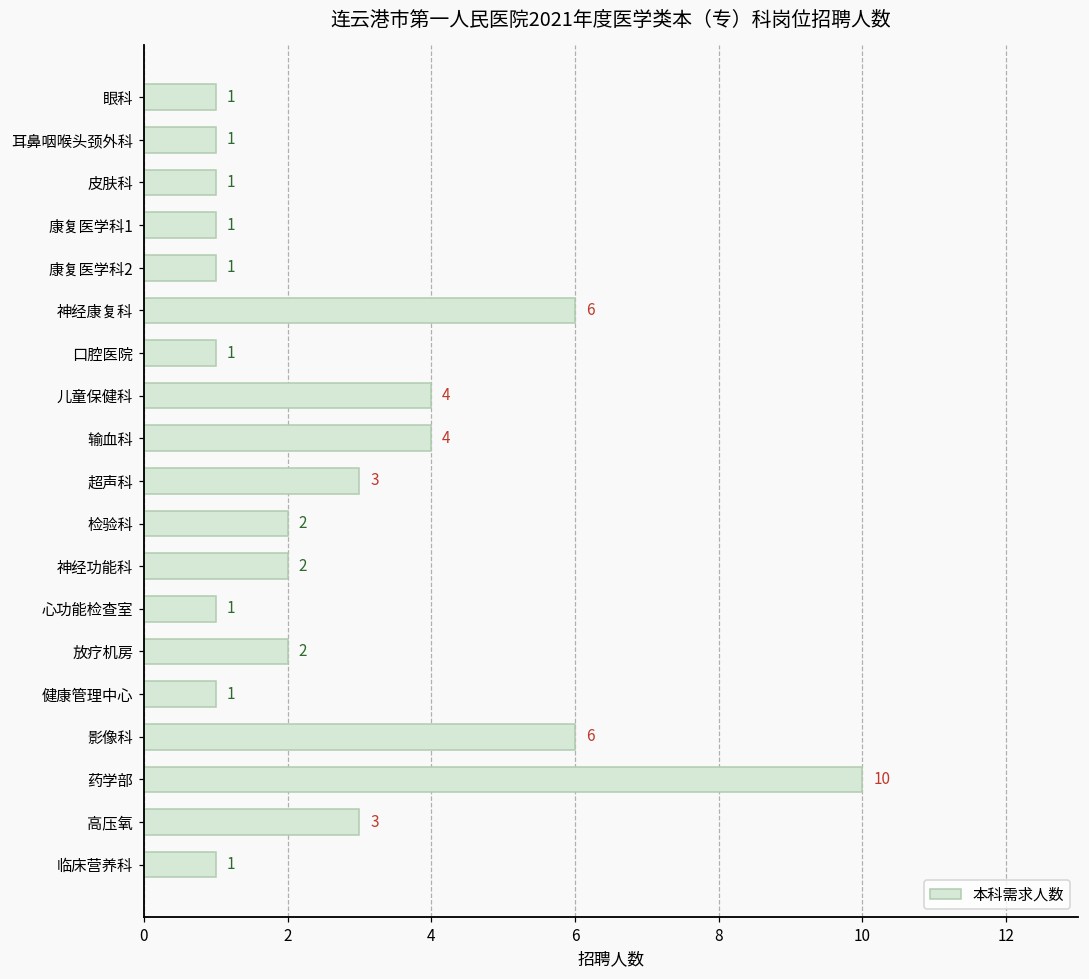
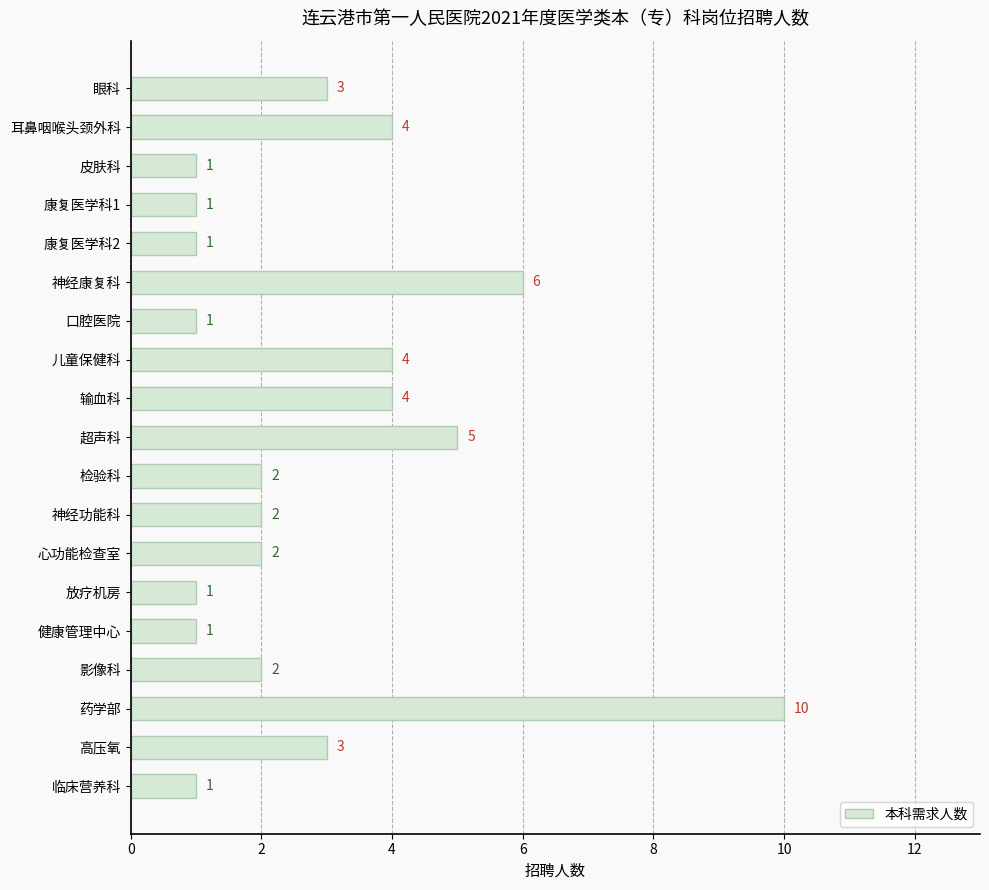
眼科: 1 -> 3
耳鼻咽喉头颈外科: 1 -> 4
超声科: 3 -> 5
心功能检查室: 1 -> 2
放疗机房: 2 -> 1
影像科: 6 -> 2
